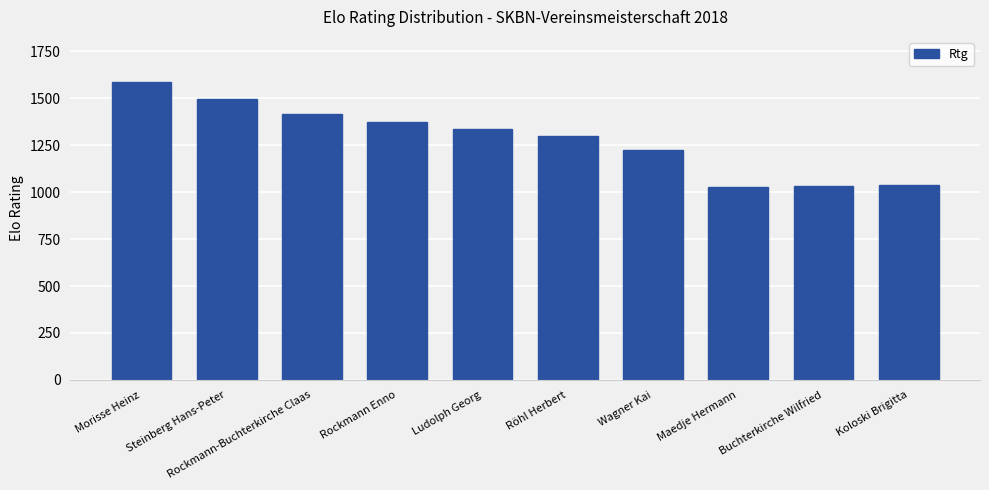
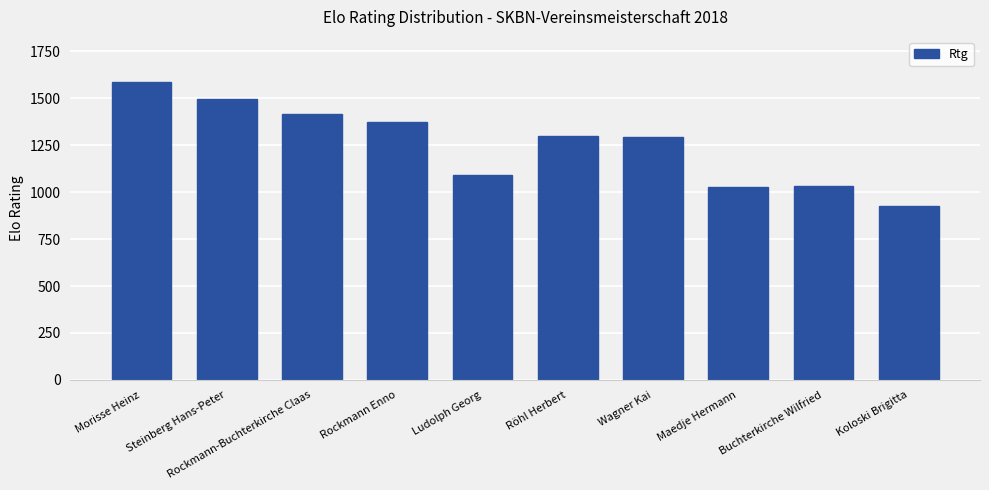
Ludolph Georg: 1340 -> 1090
Wagner Kai: 1230 -> 1290
Koloski Brigitta: 1040 -> 930
